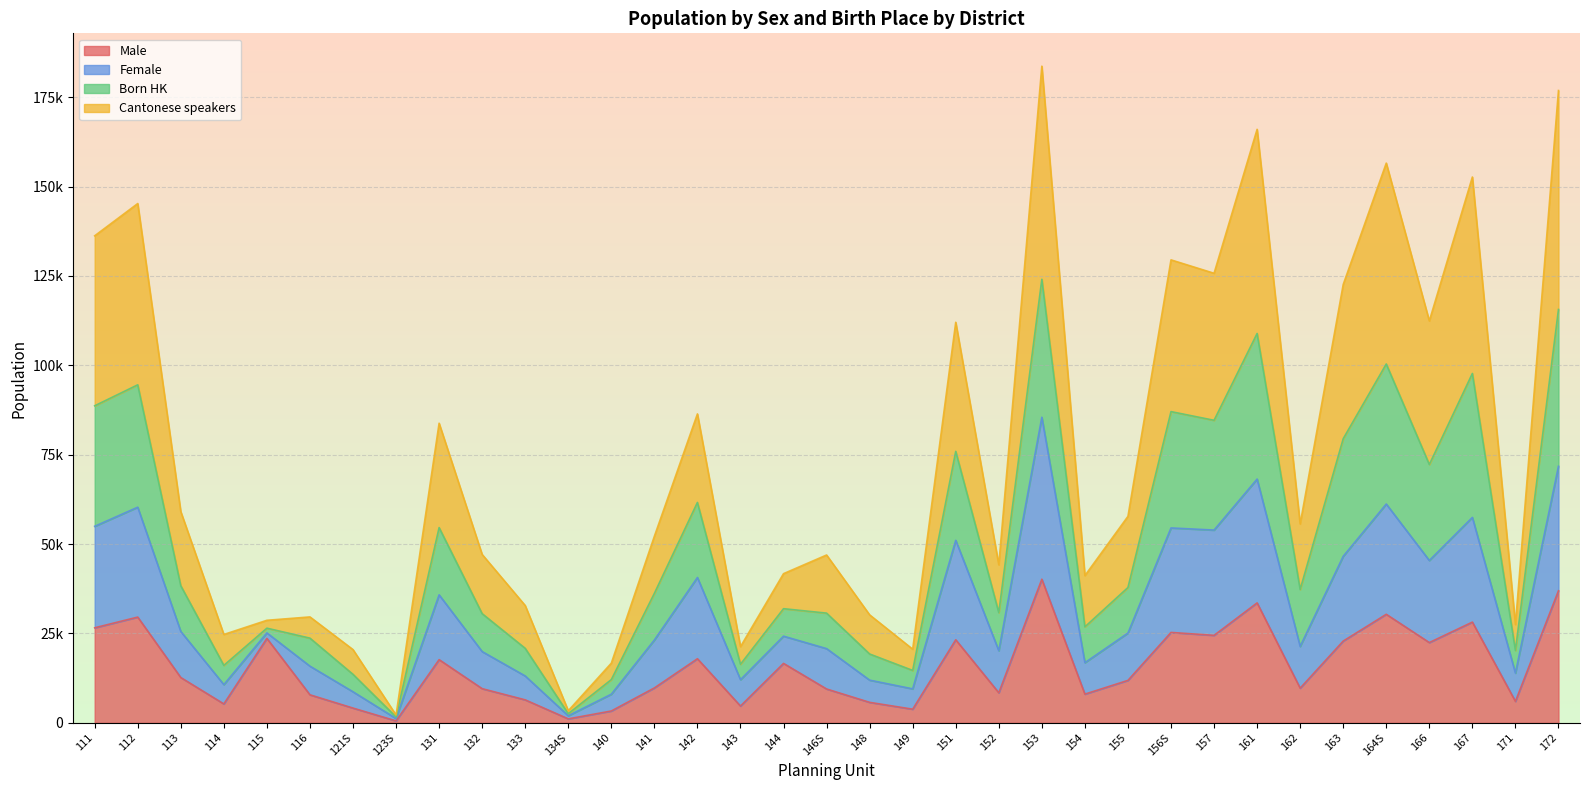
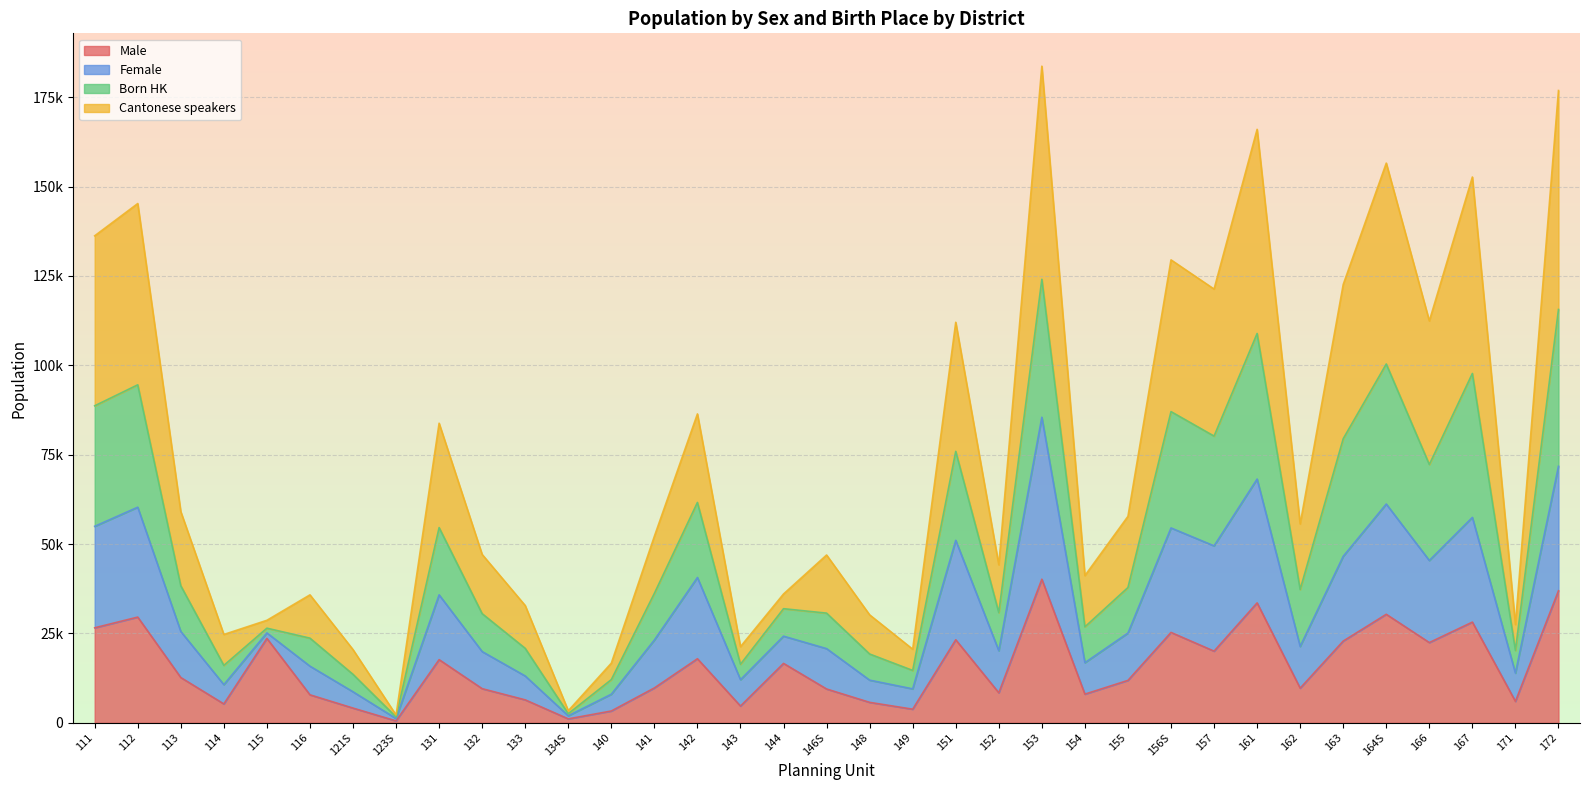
Cantonese speakers, 116: 6000 -> 12000
Cantonese speakers, 144: 10000 -> 4000
Male, 157: 24000 -> 20000
